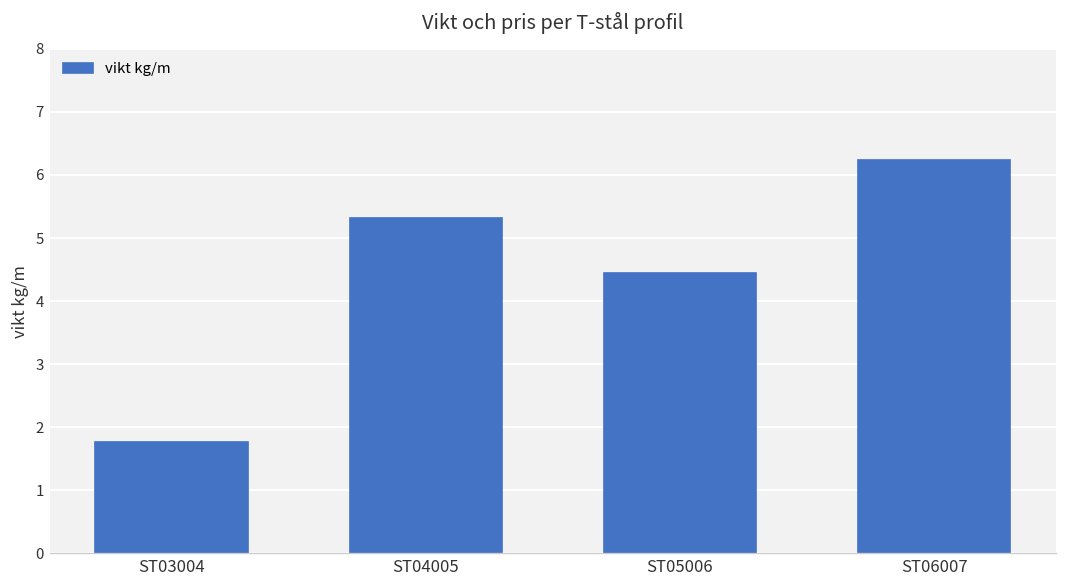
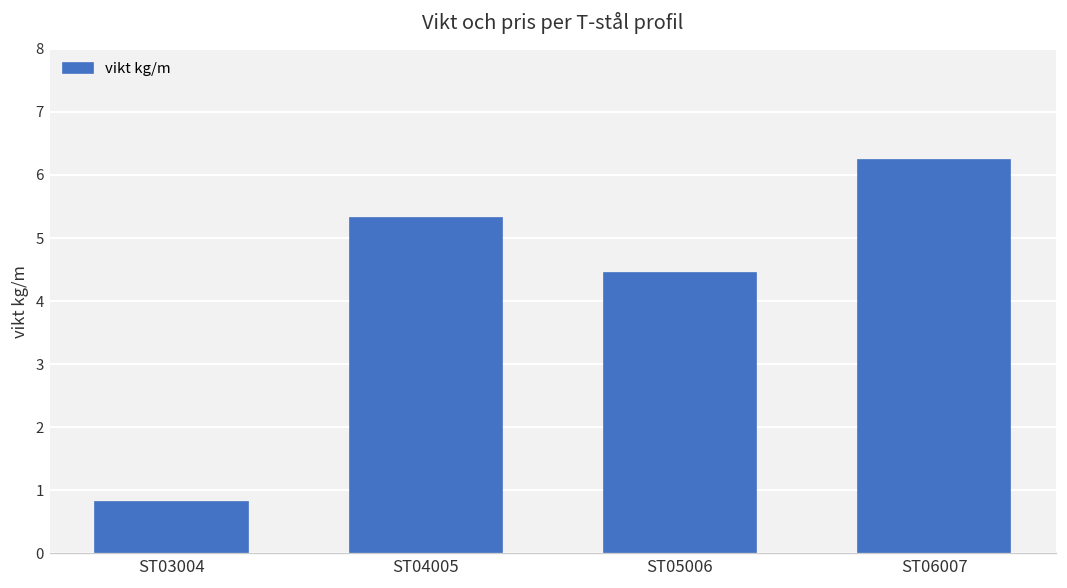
ST03004: 1.8 -> 0.8
